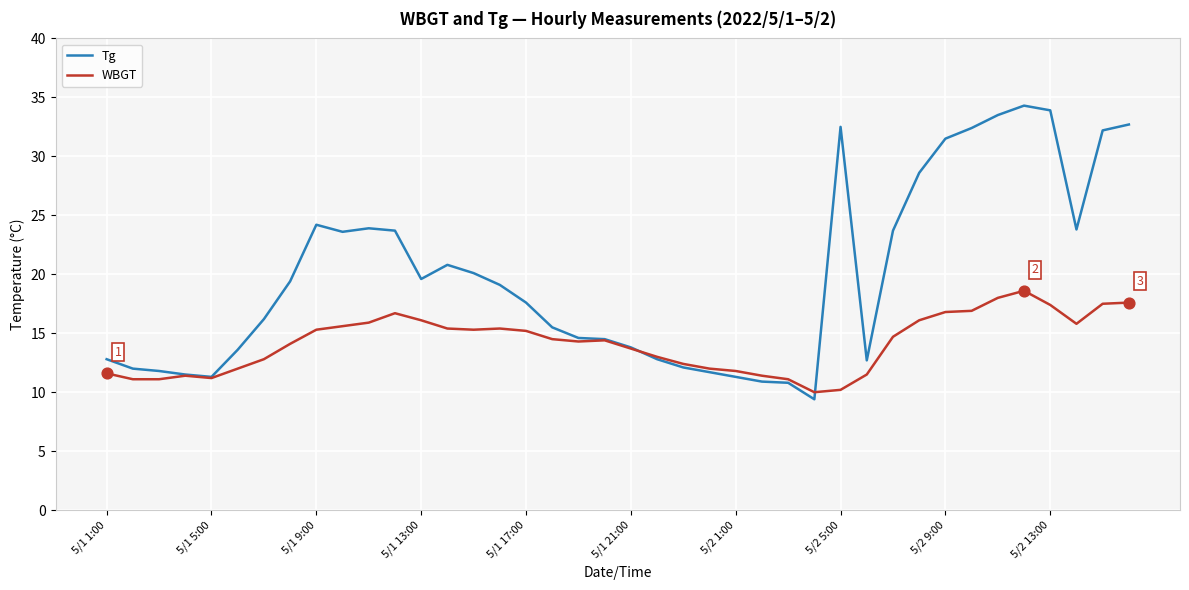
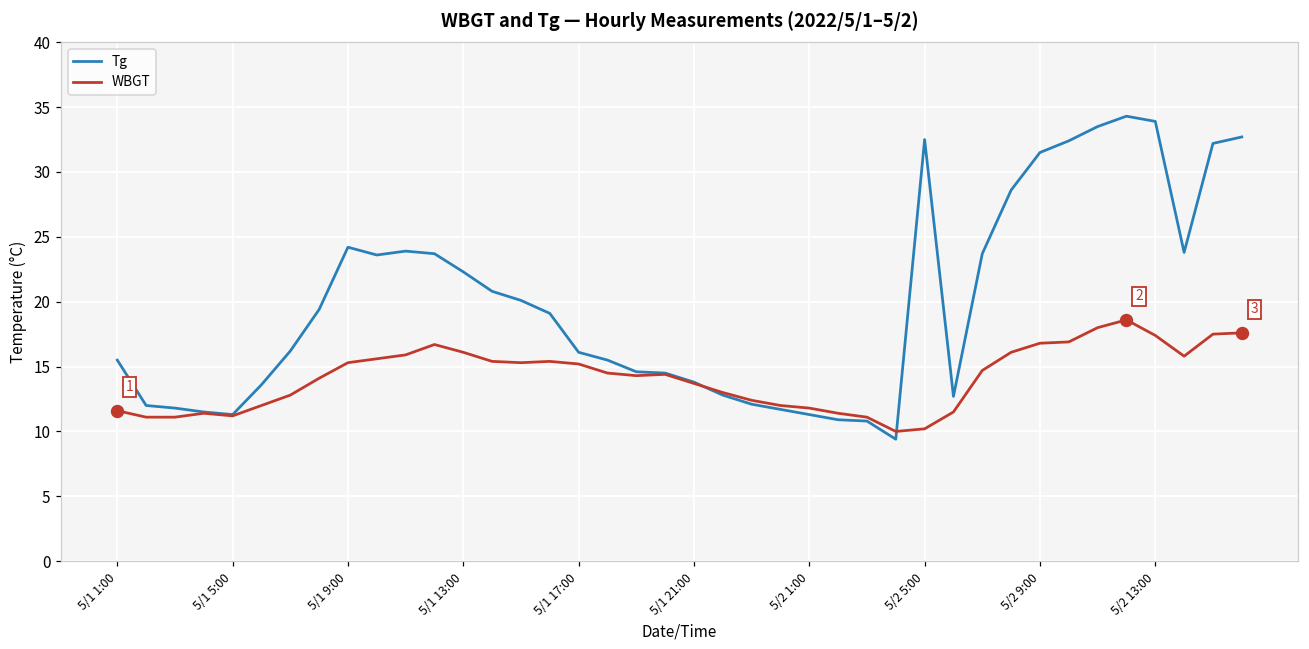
Tg, 5/1 1:00: 12.8 -> 15.5
Tg, 5/1 13:00: 19.6 -> 22.3
Tg, 5/1 17:00: 17.6 -> 16.1
